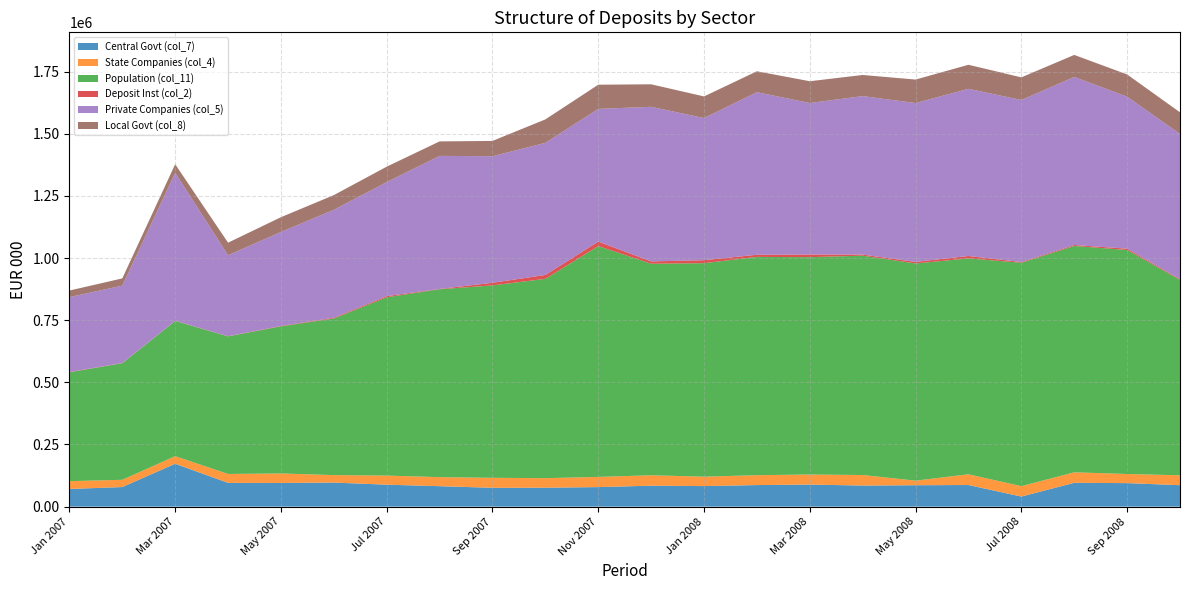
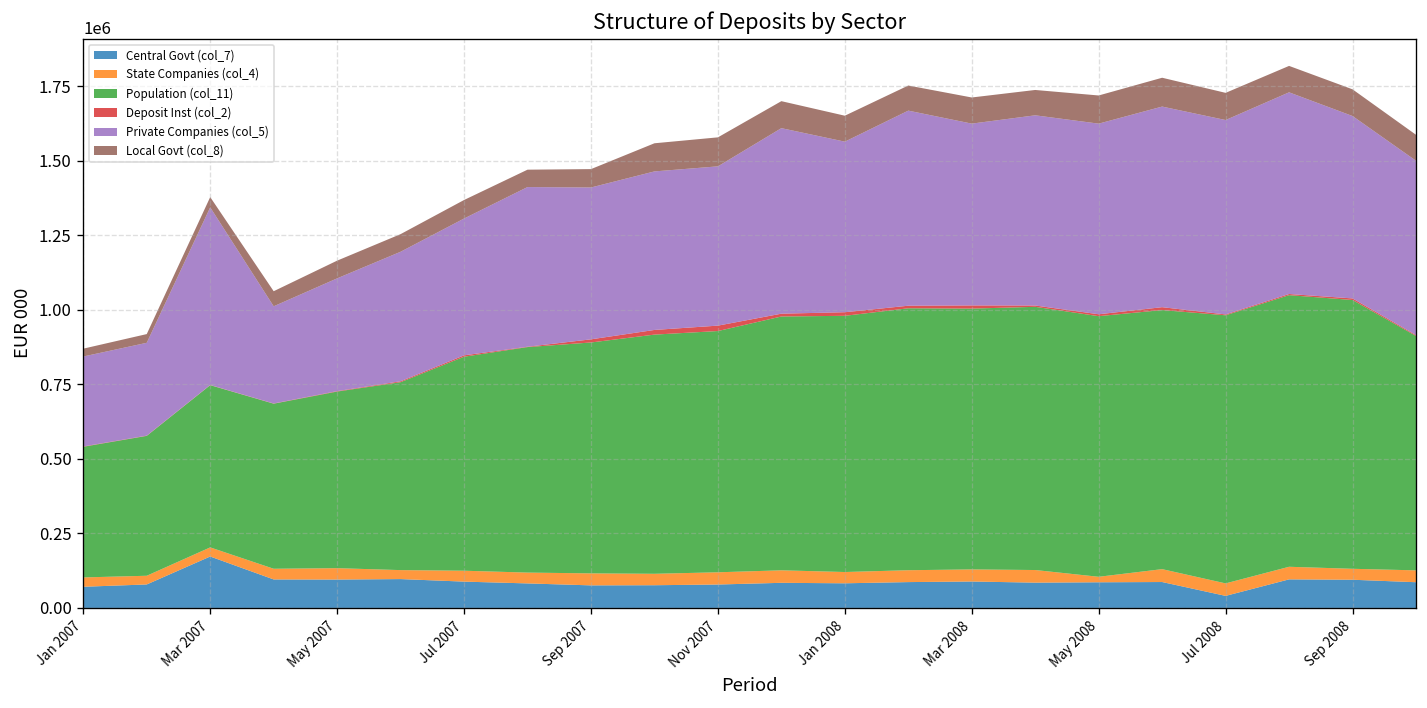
Population (col_11), Nov 2007: 930000 -> 810000
